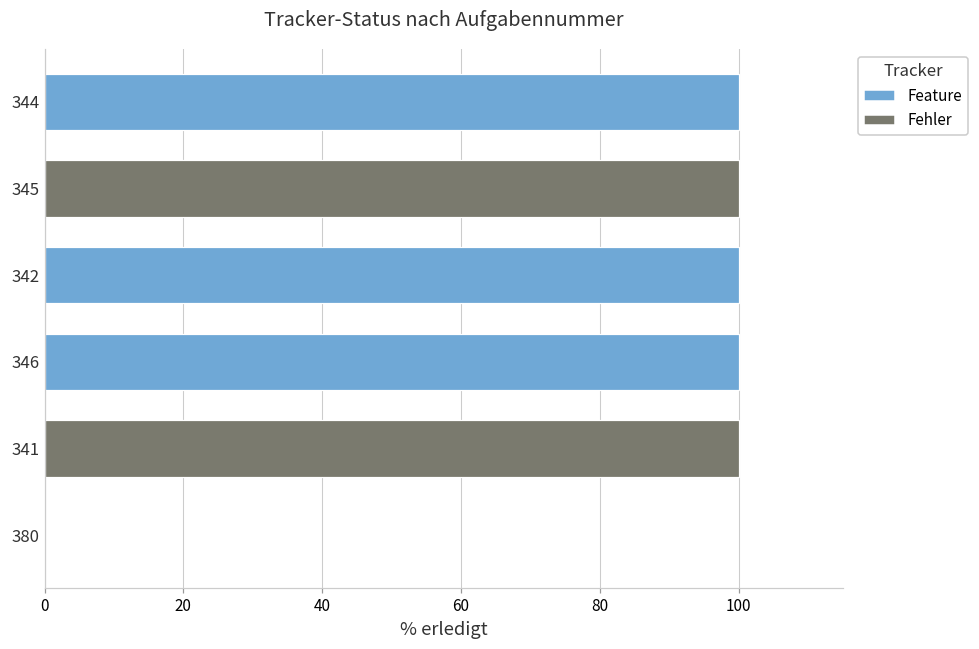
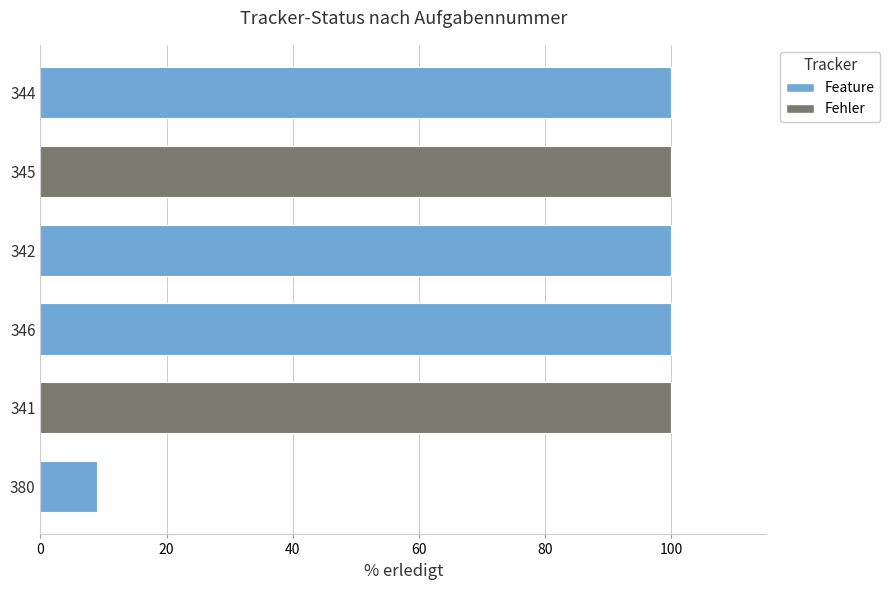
380: 0 -> 9
